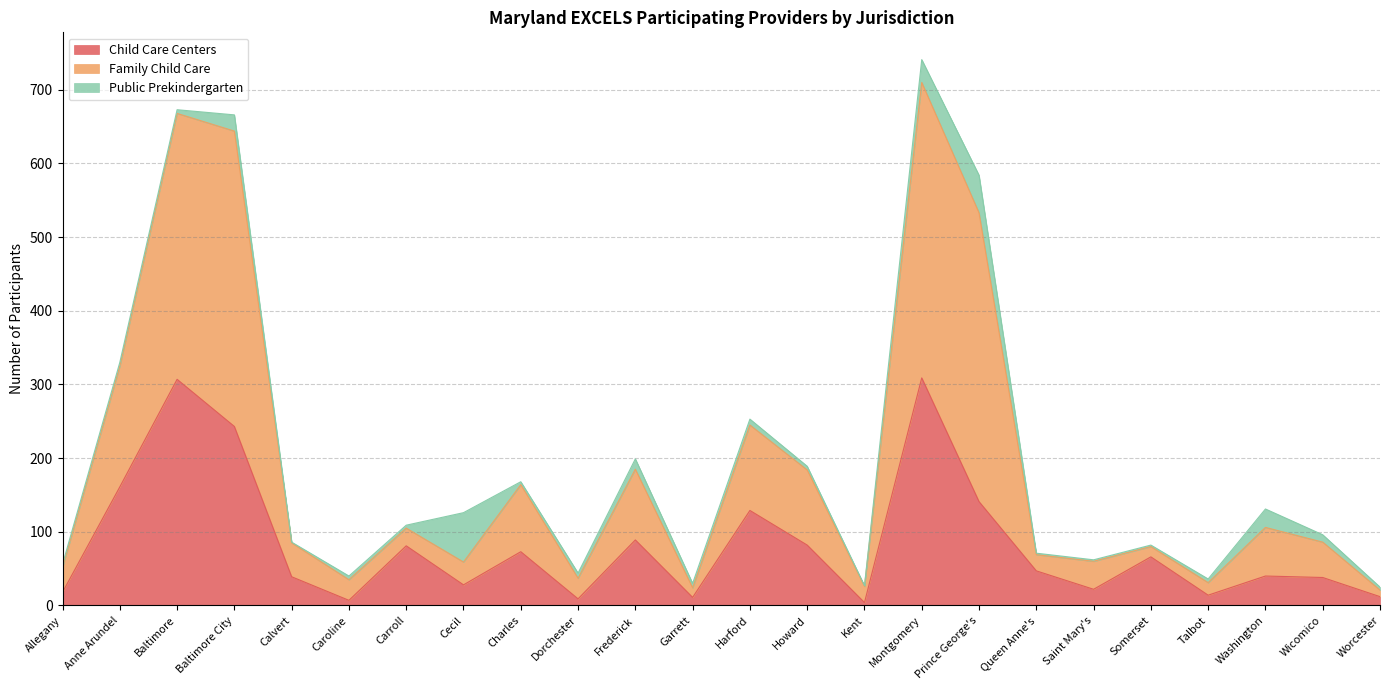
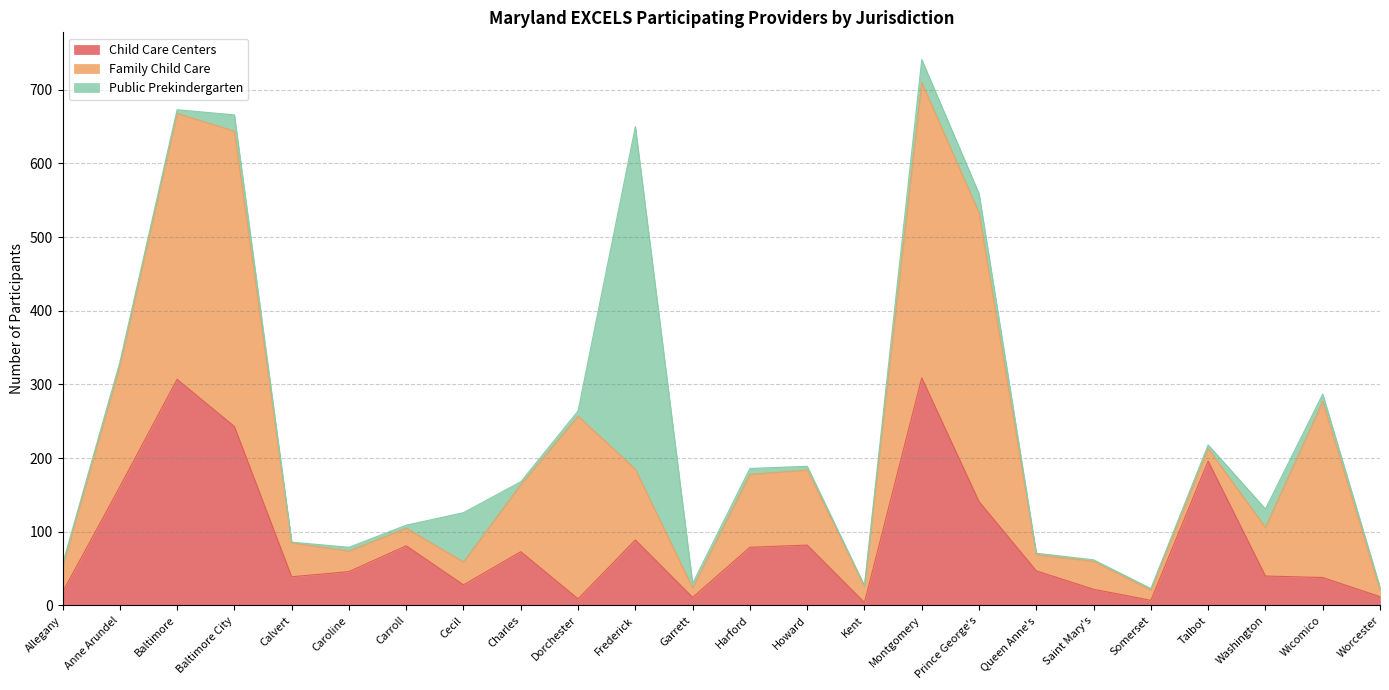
Child Care Centers, Caroline: 10 -> 50
Family Child Care, Dorchester: 30 -> 250
Public Prekindergarten, Frederick: 10 -> 470
Child Care Centers, Harford: 130 -> 80
Family Child Care, Harford: 120 -> 100
Public Prekindergarten, Prince George's: 50 -> 30
Child Care Centers, Somerset: 70 -> 10
Child Care Centers, Talbot: 10 -> 200
Family Child Care, Wicomico: 50 -> 240
